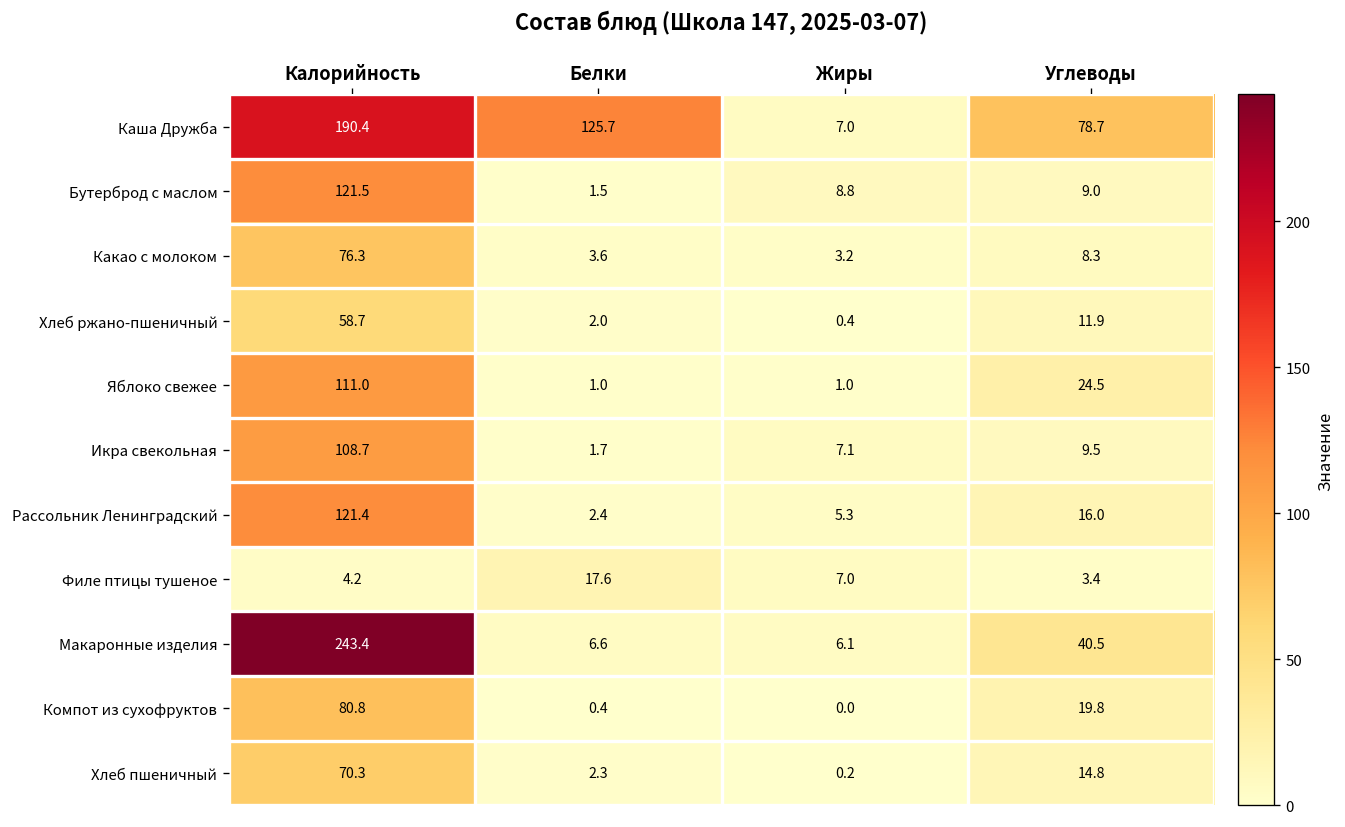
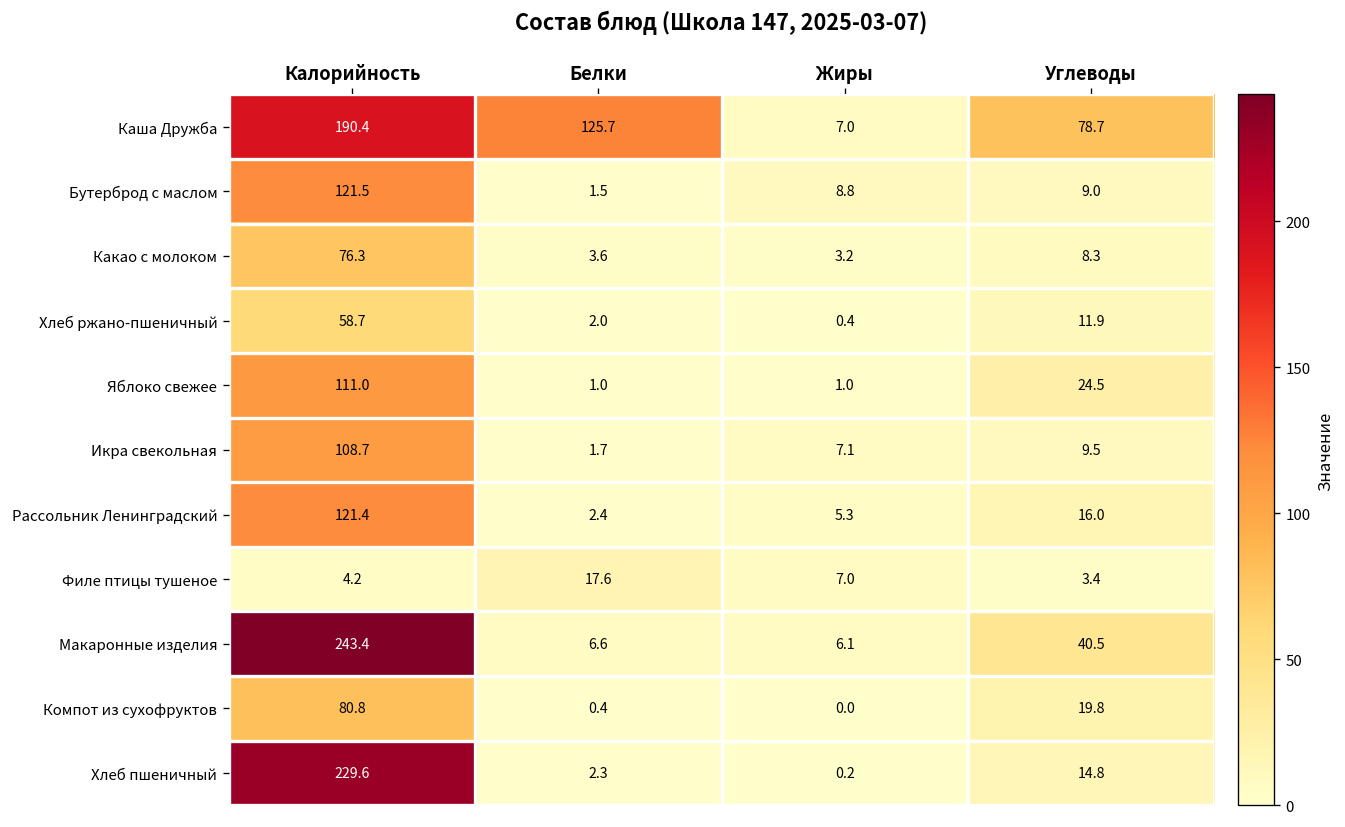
Хлеб пшеничный, Калорийность: 70.3 -> 229.6
